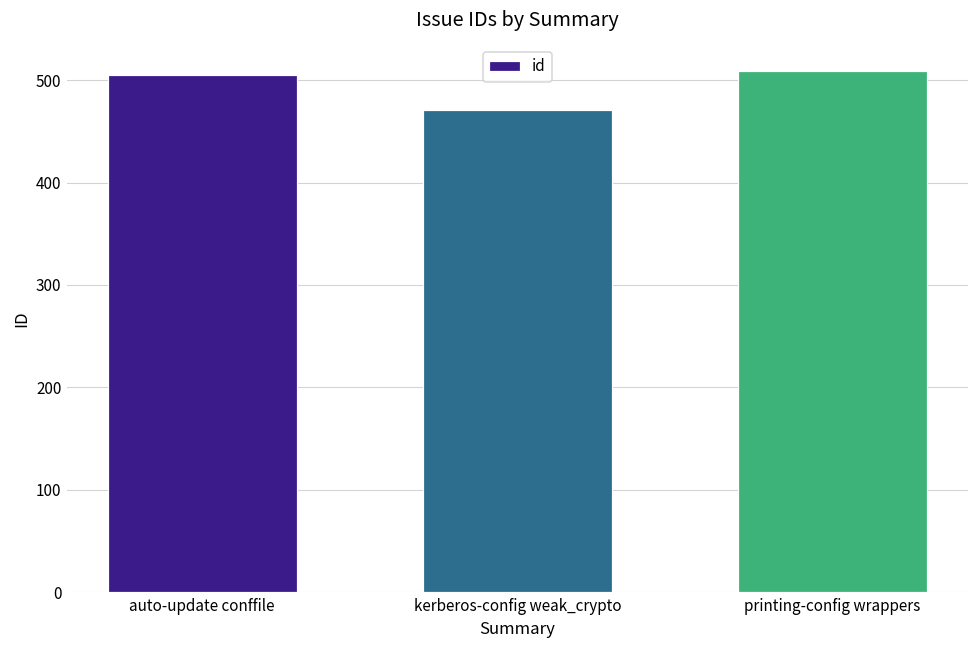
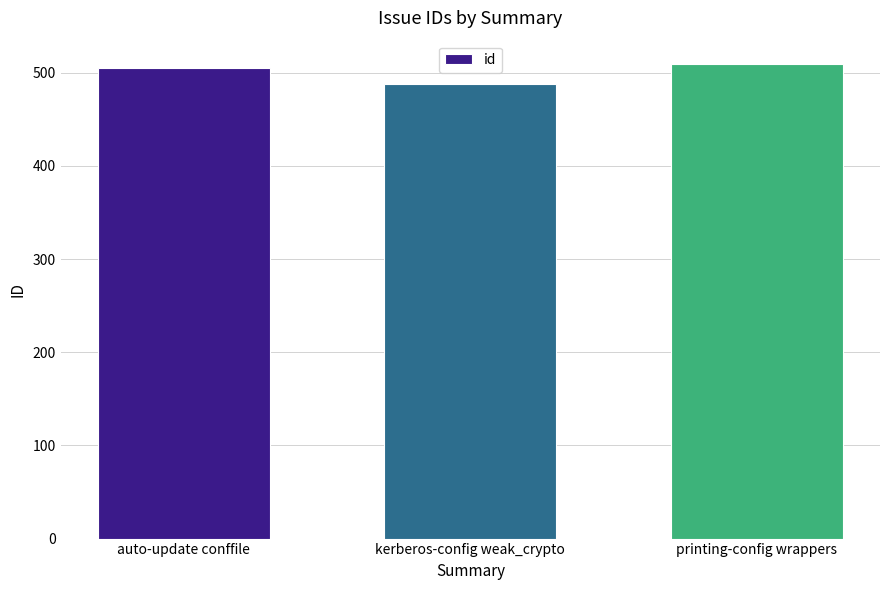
kerberos-config weak_crypto: 470 -> 490
